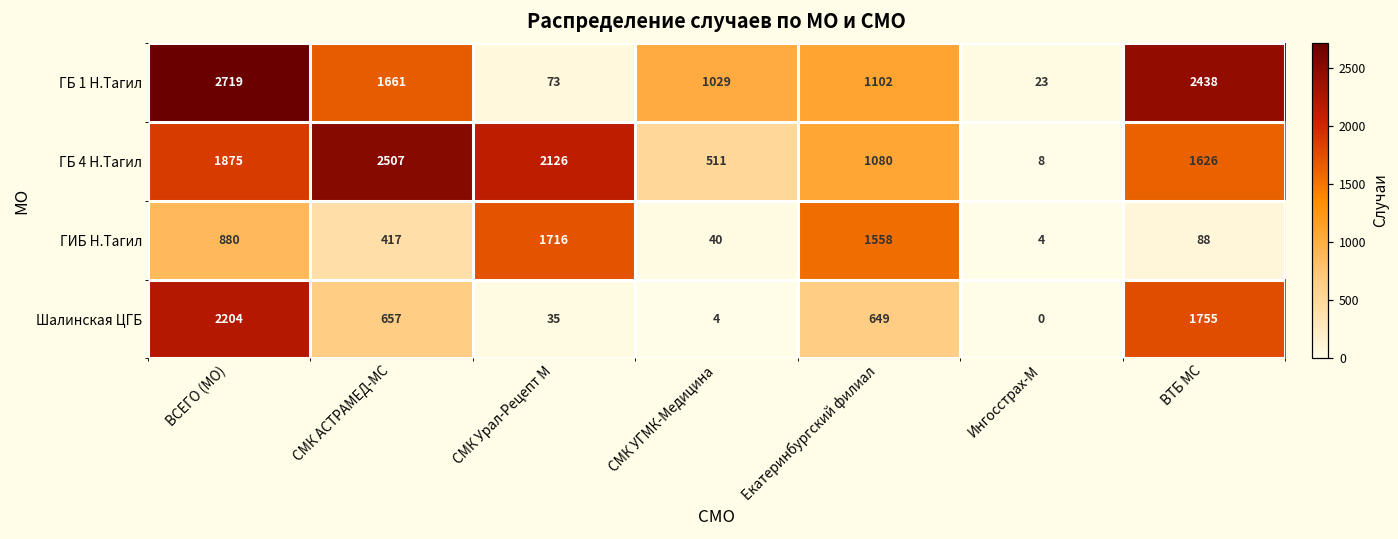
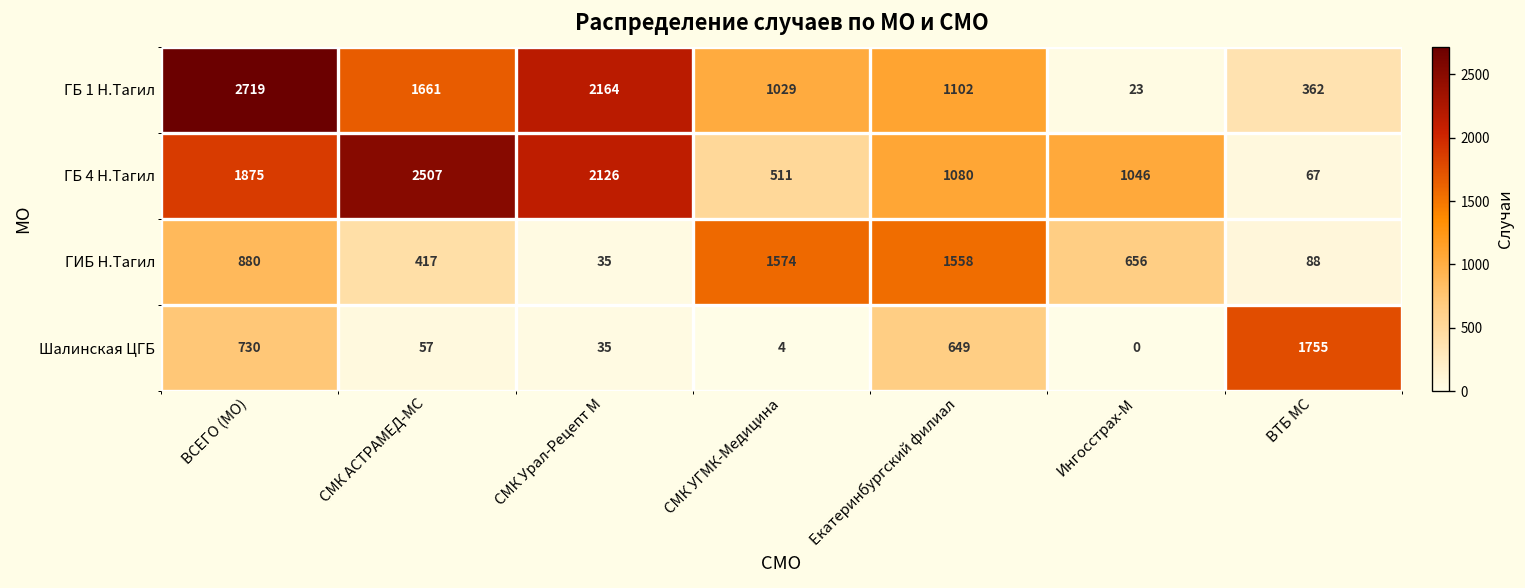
ГБ 1 Н.Тагил, СМК Урал-Рецепт М: 73 -> 2164
ГБ 1 Н.Тагил, ВТБ МС: 2438 -> 362
ГБ 4 Н.Тагил, Ингосстрах-М: 8 -> 1046
ГБ 4 Н.Тагил, ВТБ МС: 1626 -> 67
ГИБ Н.Тагил, СМК Урал-Рецепт М: 1716 -> 35
ГИБ Н.Тагил, СМК УГМК-Медицина: 40 -> 1574
ГИБ Н.Тагил, Ингосстрах-М: 4 -> 656
Шалинская ЦГБ, ВСЕГО (МО): 2204 -> 730
Шалинская ЦГБ, СМК АСТРАМЕД-МС: 657 -> 57
